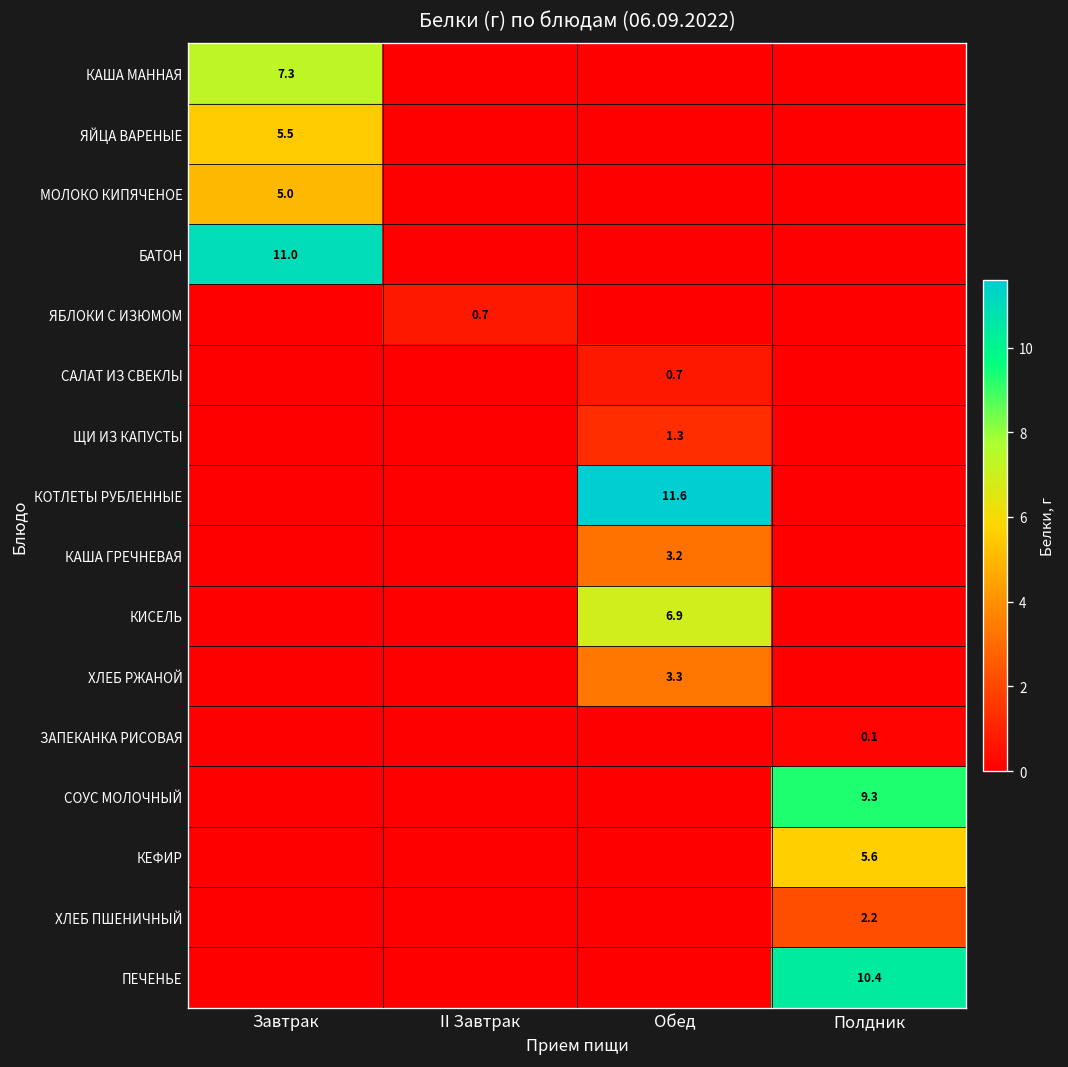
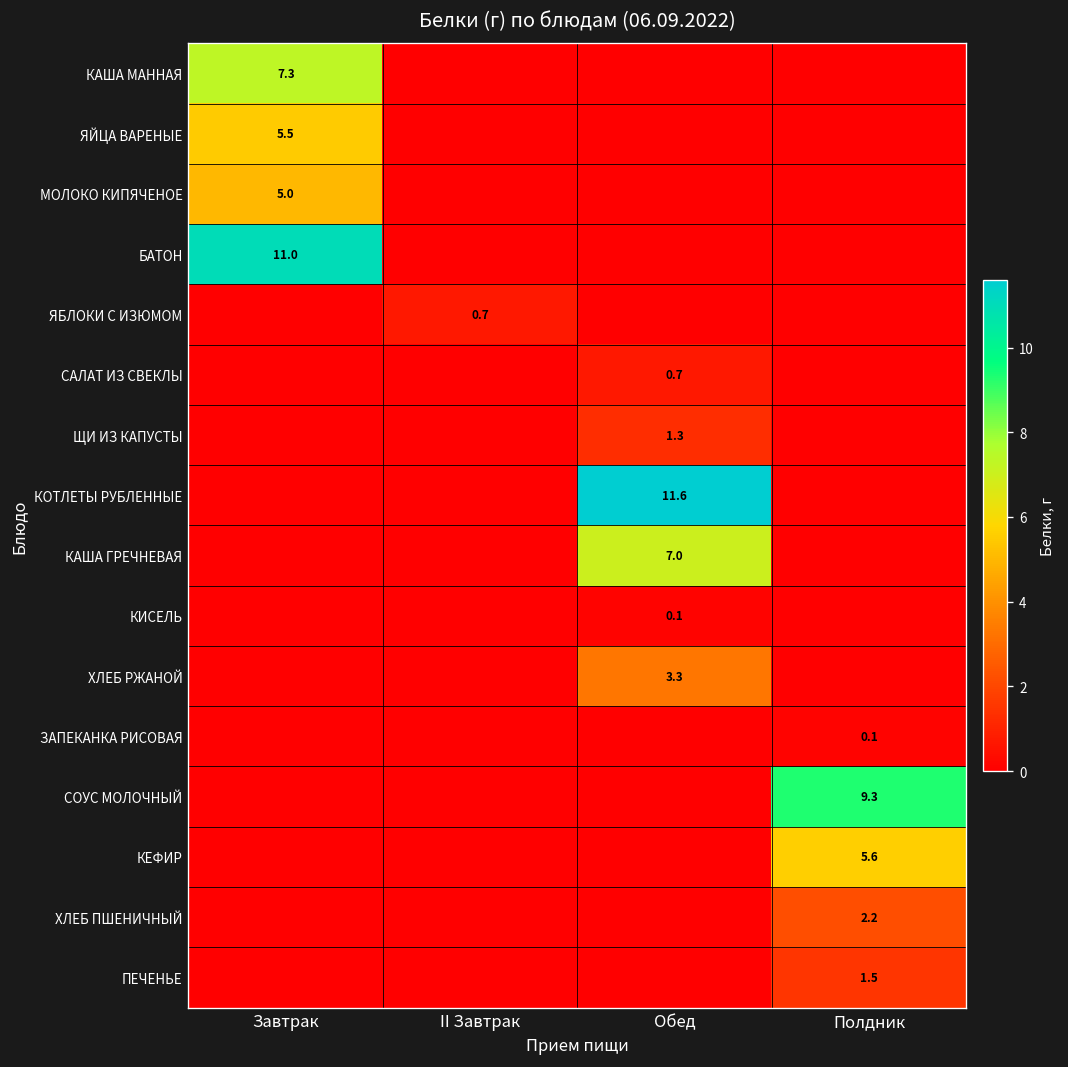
КАША ГРЕЧНЕВАЯ, Обед: 3.2 -> 7.0
КИСЕЛЬ, Обед: 6.9 -> 0.1
ПЕЧЕНЬЕ, Полдник: 10.4 -> 1.5
